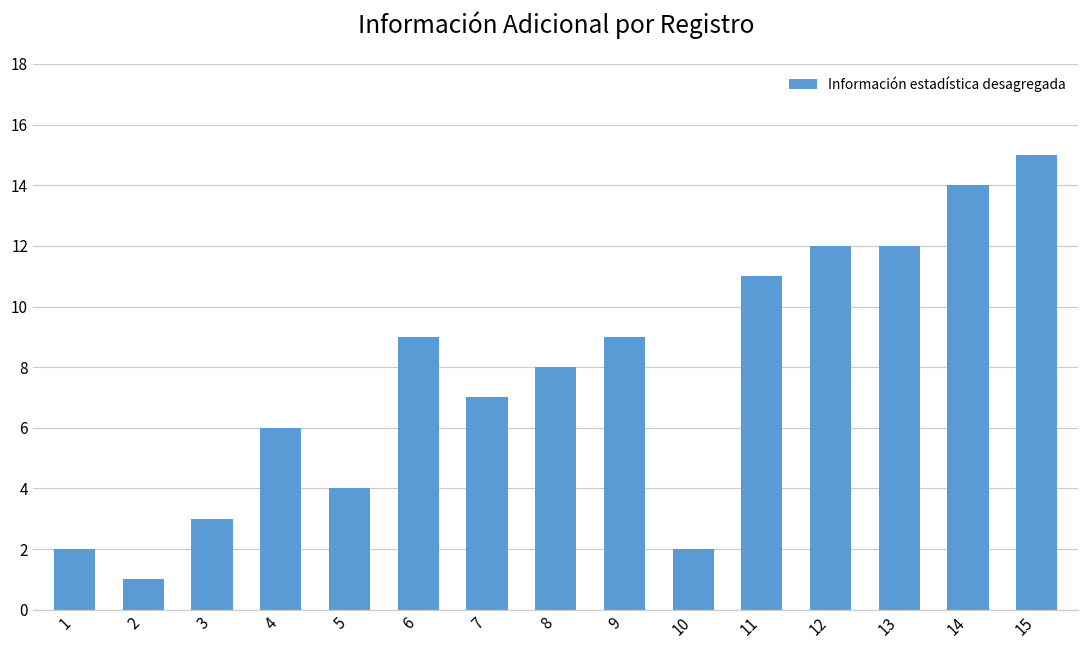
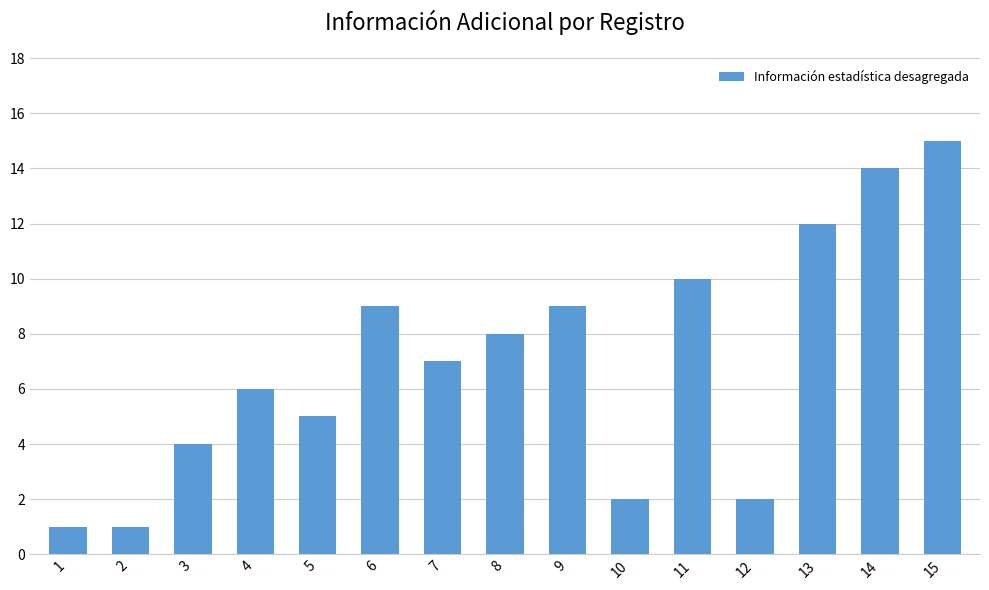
1: 2 -> 1
3: 3 -> 4
5: 4 -> 5
11: 11 -> 10
12: 12 -> 2
